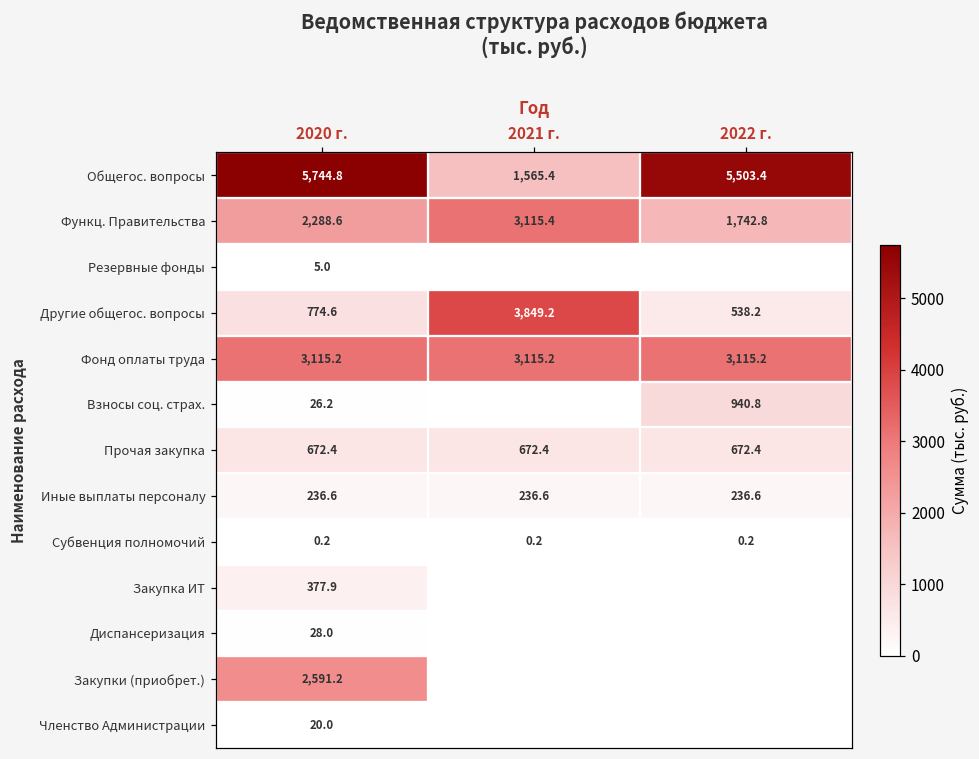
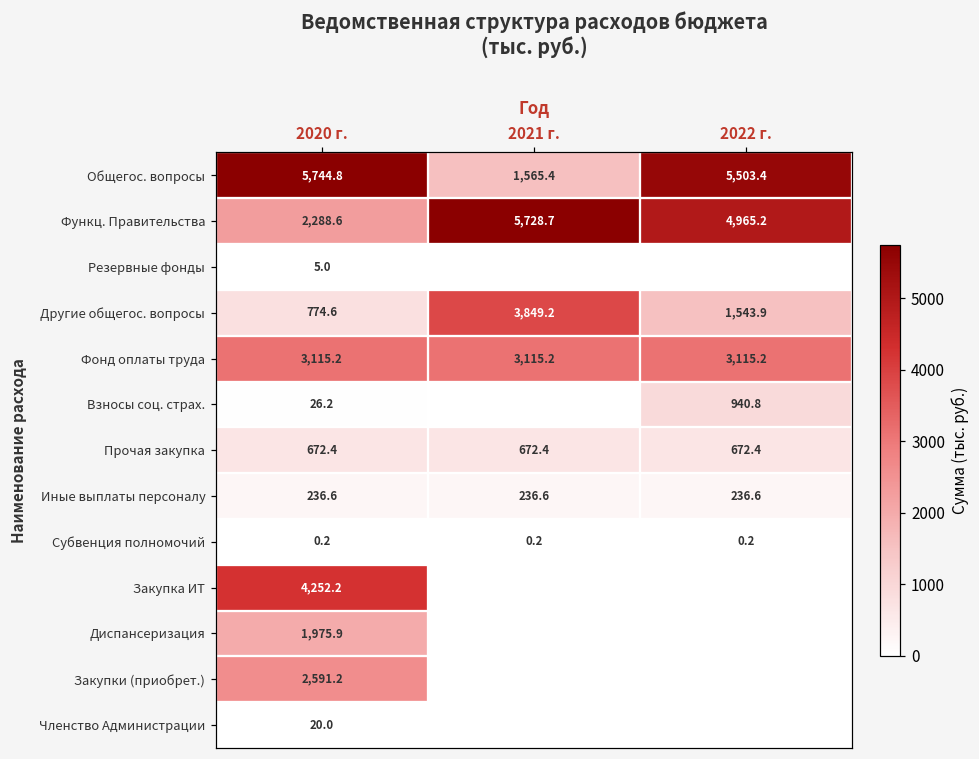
Функц. Правительства, 2021 г.: 3,115.4 -> 5,728.7
Функц. Правительства, 2022 г.: 1,742.8 -> 4,965.2
Другие общегос. вопросы, 2022 г.: 538.2 -> 1,543.9
Закупка ИТ, 2020 г.: 377.9 -> 4,252.2
Диспансеризация, 2020 г.: 28.0 -> 1,975.9
